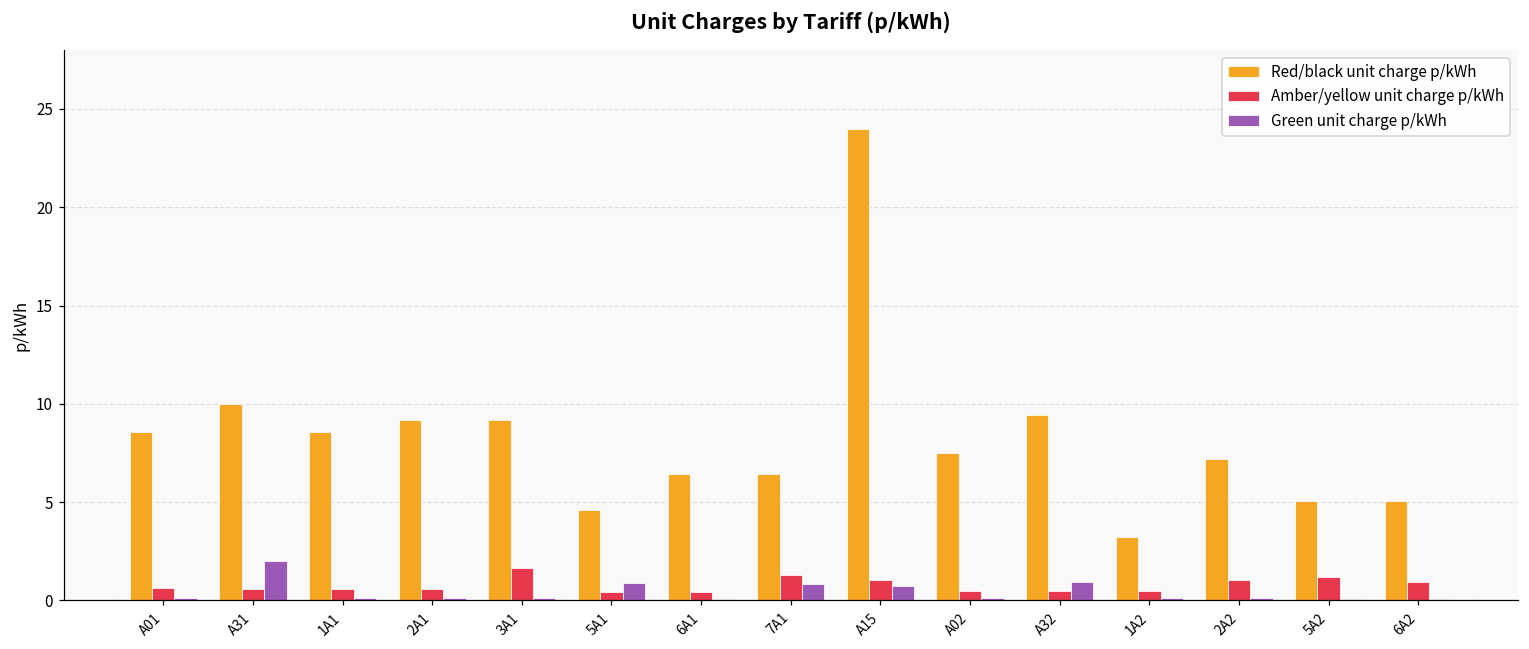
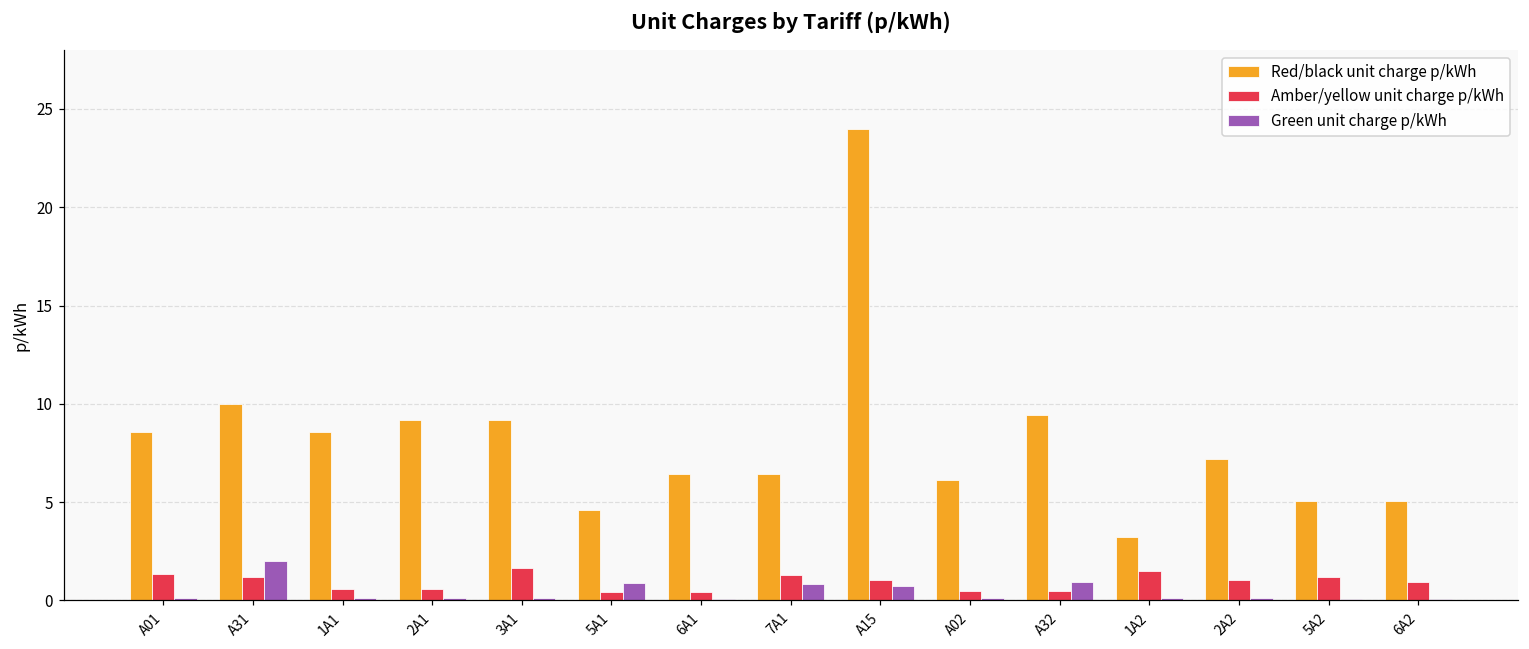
Amber/yellow unit charge p/kWh, A01: 0.6 -> 1.3
Amber/yellow unit charge p/kWh, A31: 0.6 -> 1.2
Red/black unit charge p/kWh, A02: 7.5 -> 6.1
Amber/yellow unit charge p/kWh, 1A2: 0.5 -> 1.5
